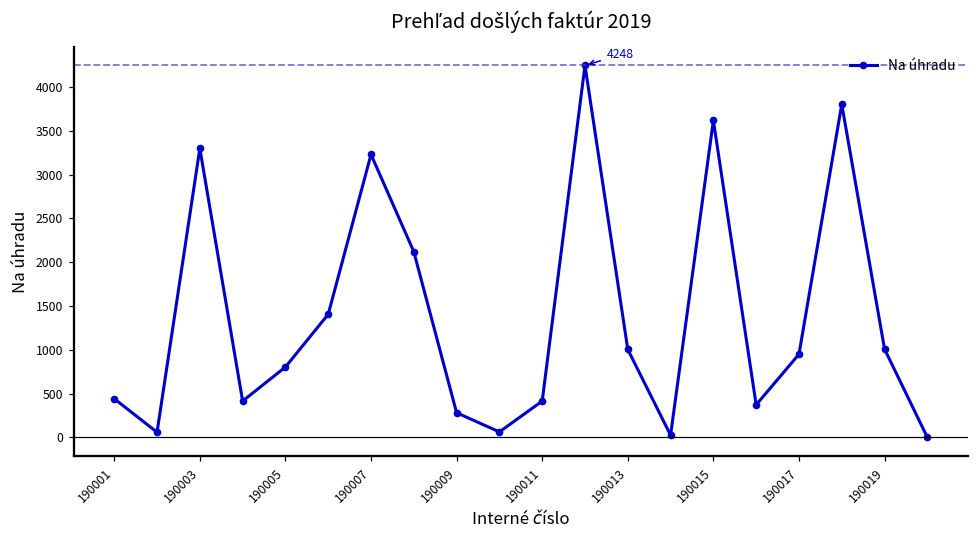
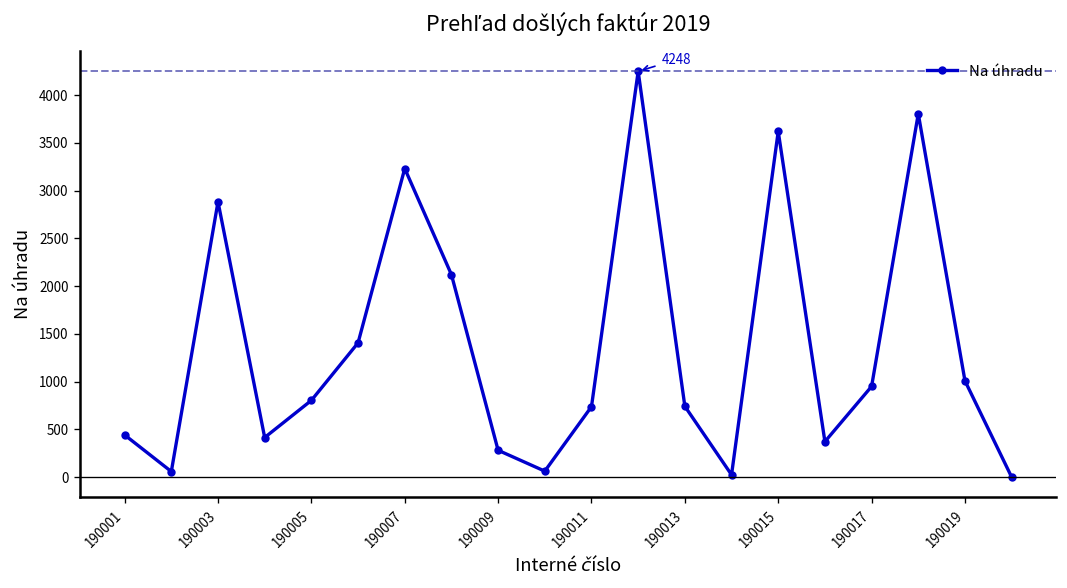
190003: 3300 -> 2900
190011: 400 -> 700
190013: 1000 -> 700
